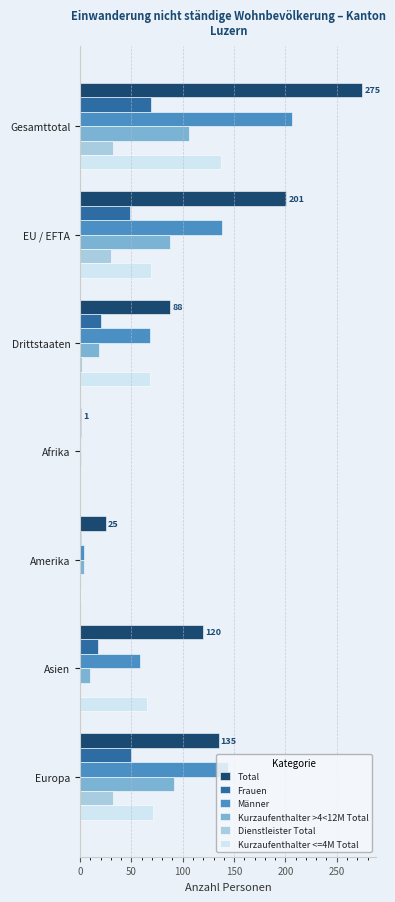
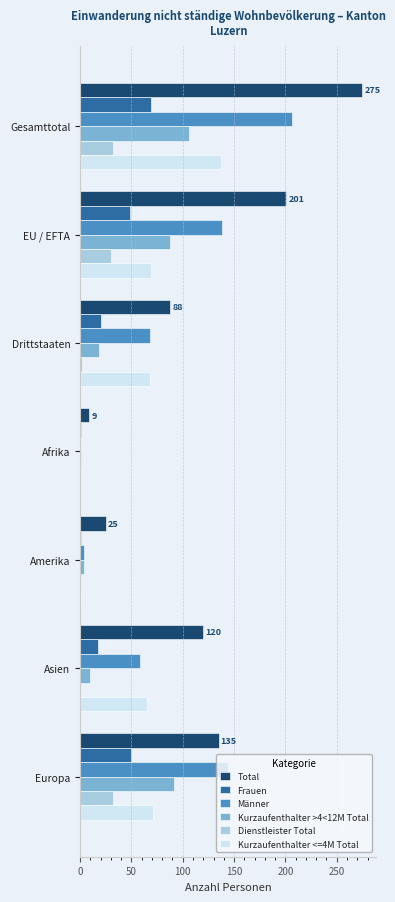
Total, Afrika: 1 -> 9
